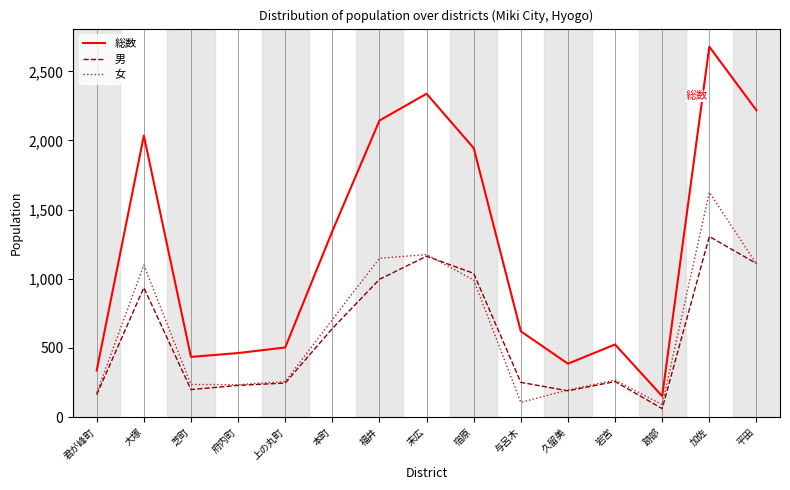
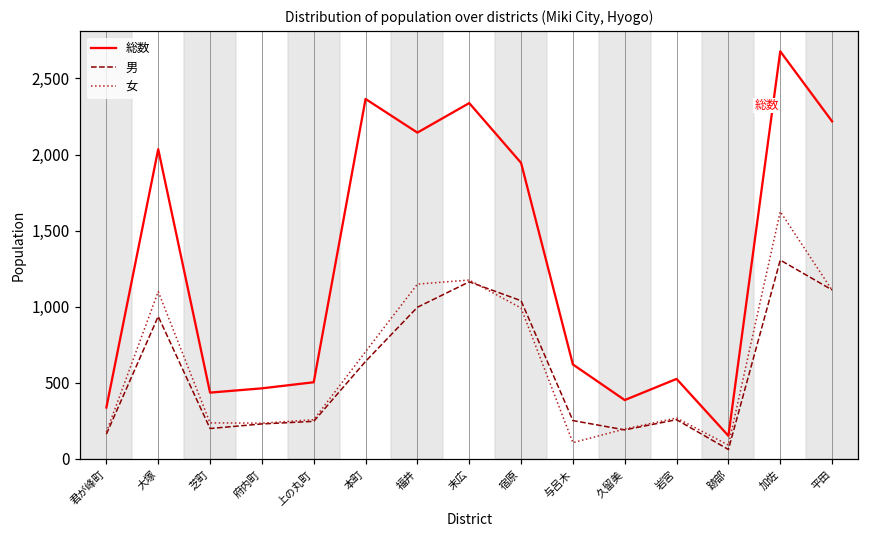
総数, 本町: 1,340 -> 2,370
